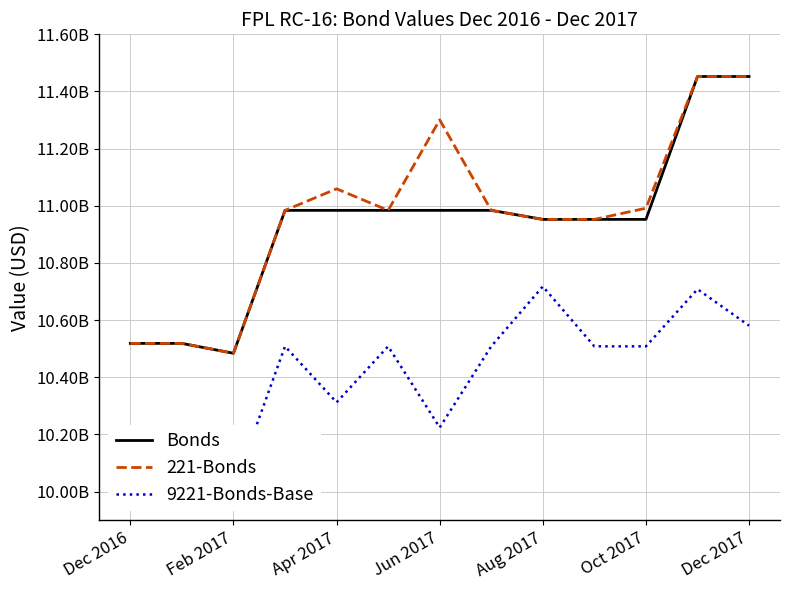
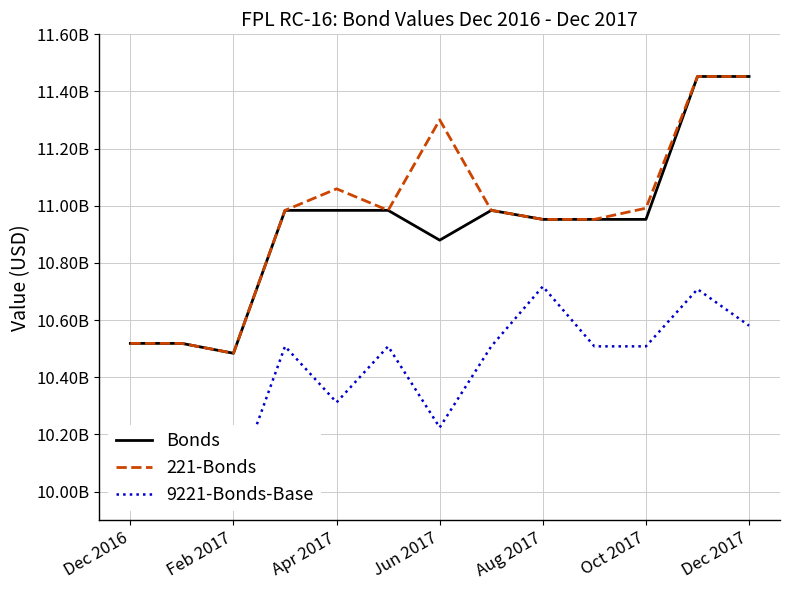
Bonds, Jun 2017: 10980000000 -> 10880000000
